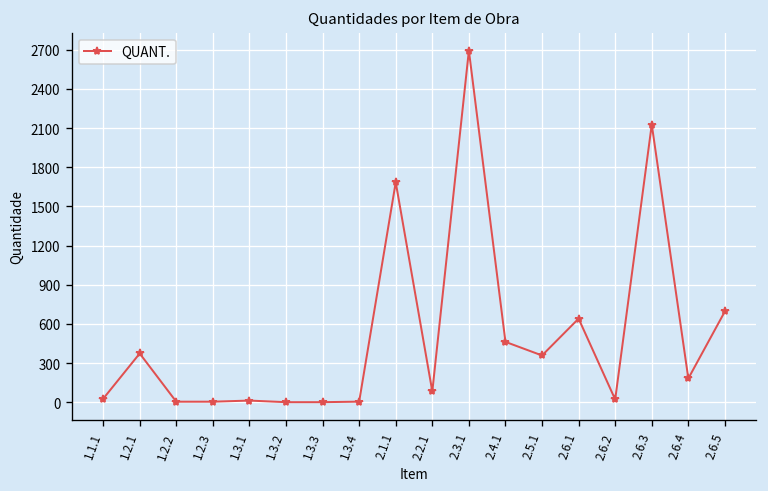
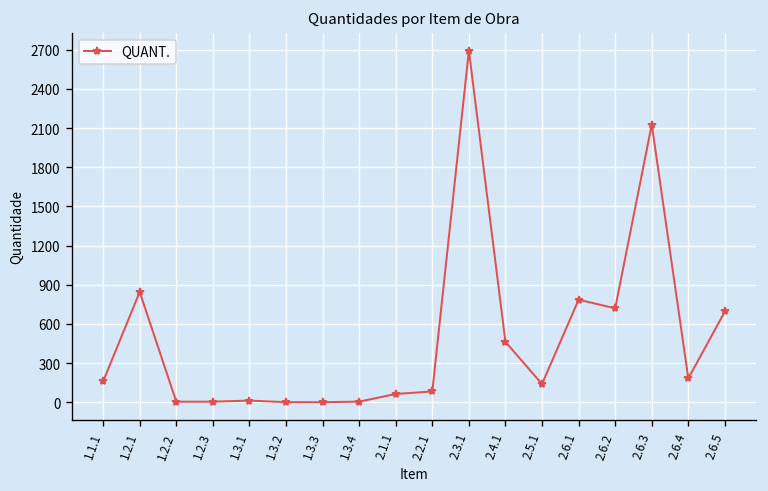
1.1.1: 30 -> 160
1.2.1: 370 -> 840
2.1.1: 1690 -> 60
2.5.1: 360 -> 140
2.6.1: 640 -> 790
2.6.2: 20 -> 720
